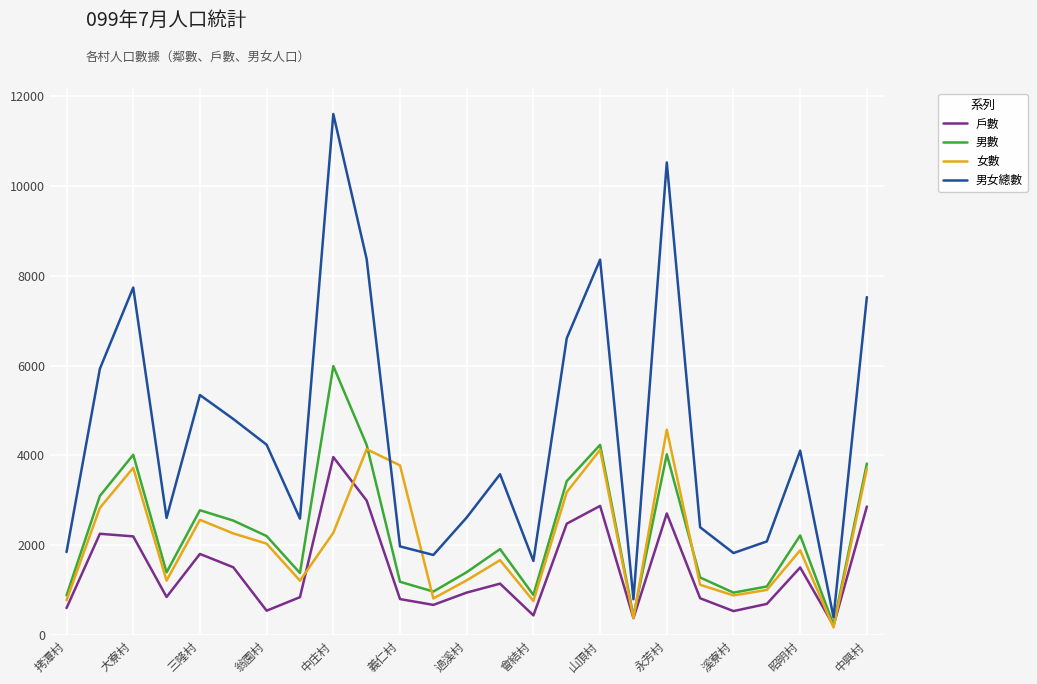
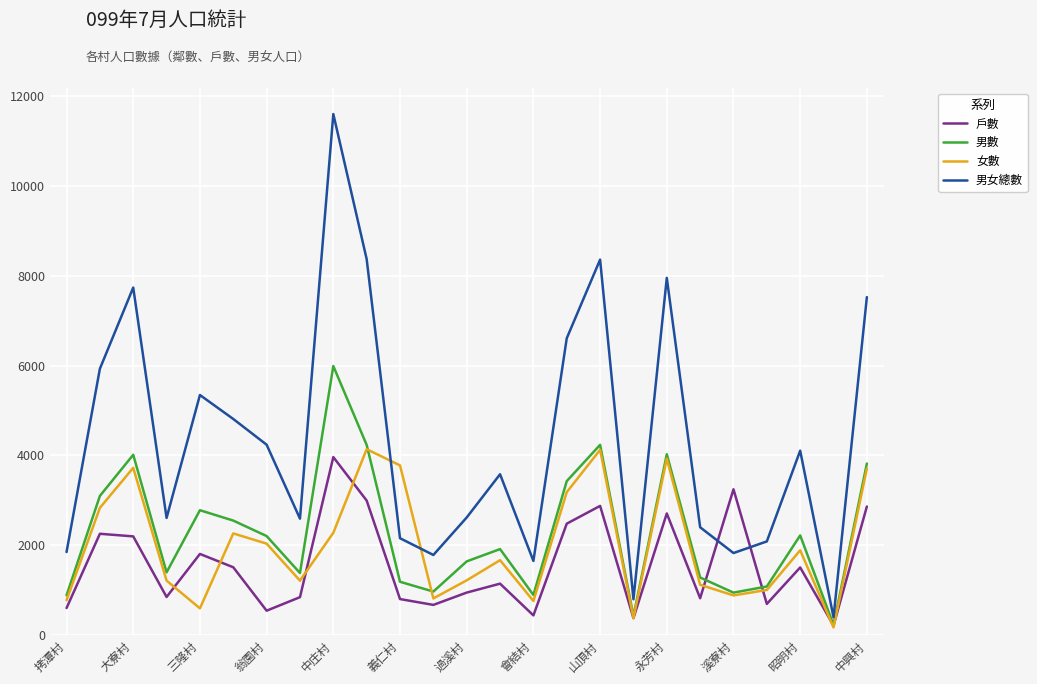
女數, 三隆村: 2600 -> 600
男女總數, 義仁村: 2000 -> 2200
男數, 過溪村: 1400 -> 1600
女數, 永芳村: 4600 -> 3900
男女總數, 永芳村: 10500 -> 8000
戶數, 溪寮村: 500 -> 3200
